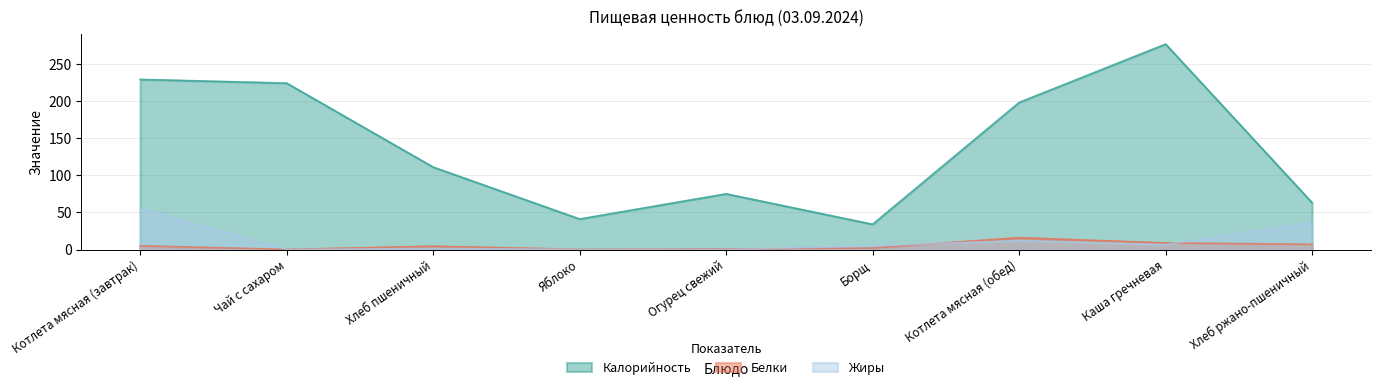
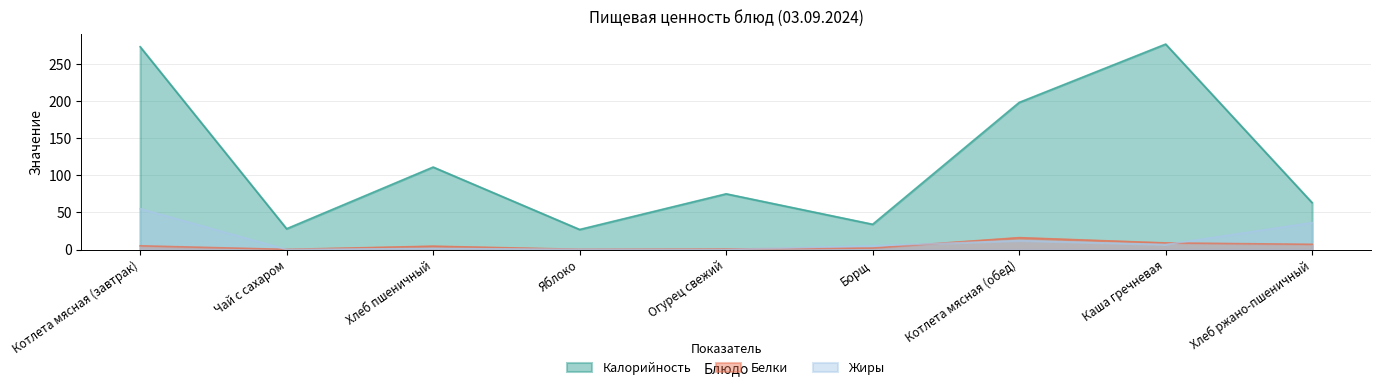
Калорийность, Котлета мясная (завтрак): 230 -> 270
Калорийность, Чай с сахаром: 220 -> 30
Калорийность, Яблоко: 40 -> 30
